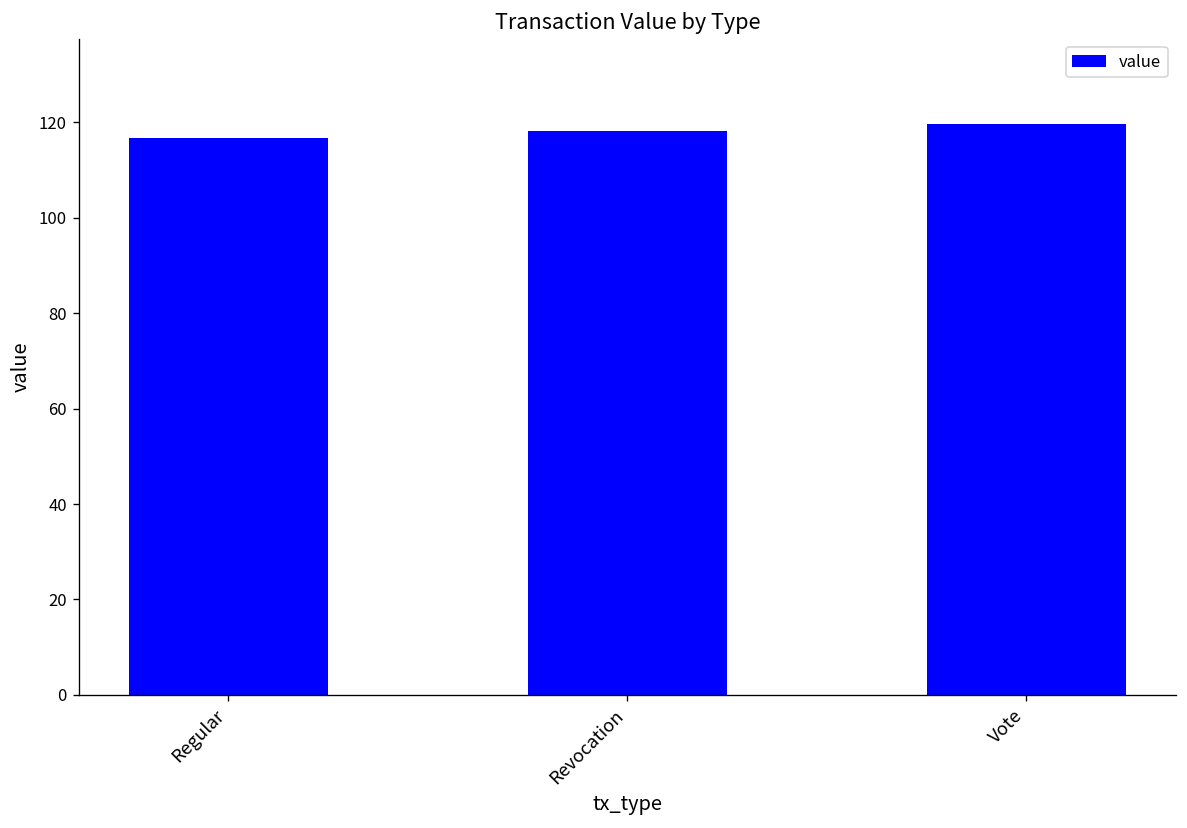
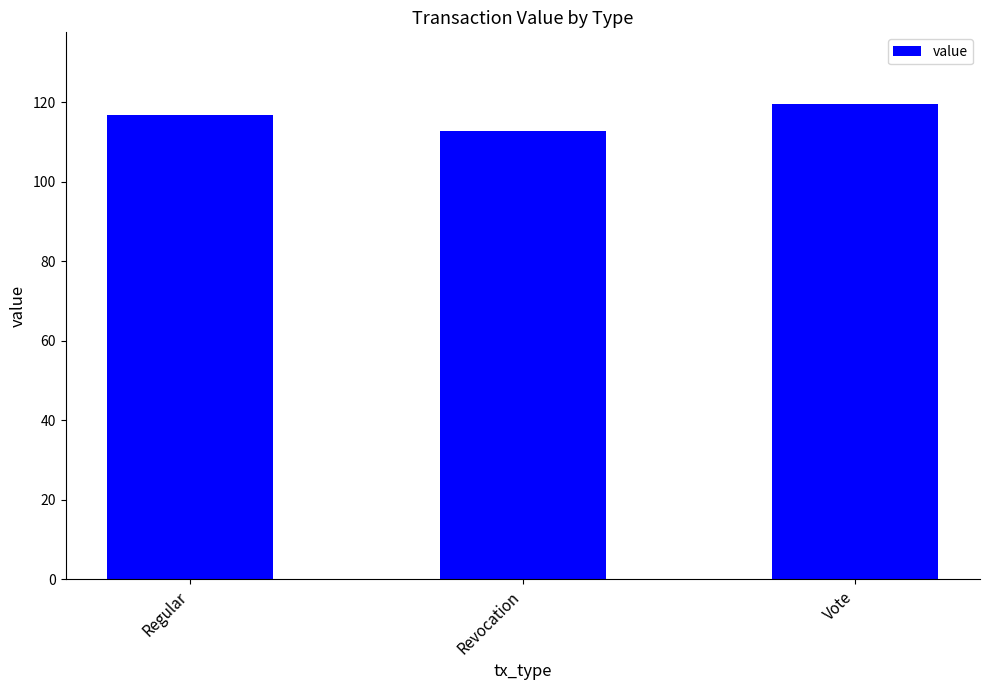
Revocation: 118 -> 113
